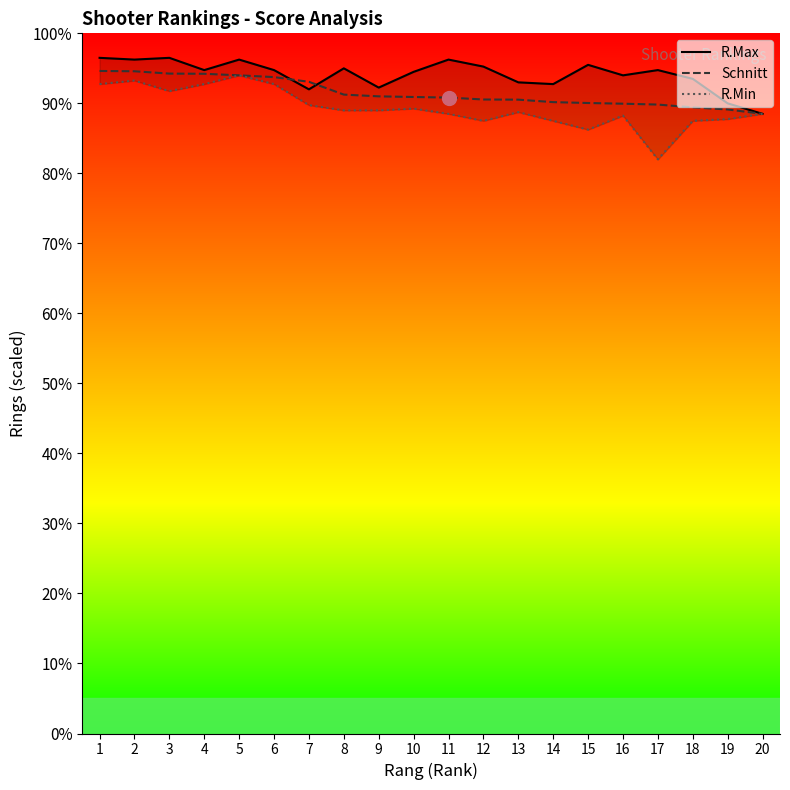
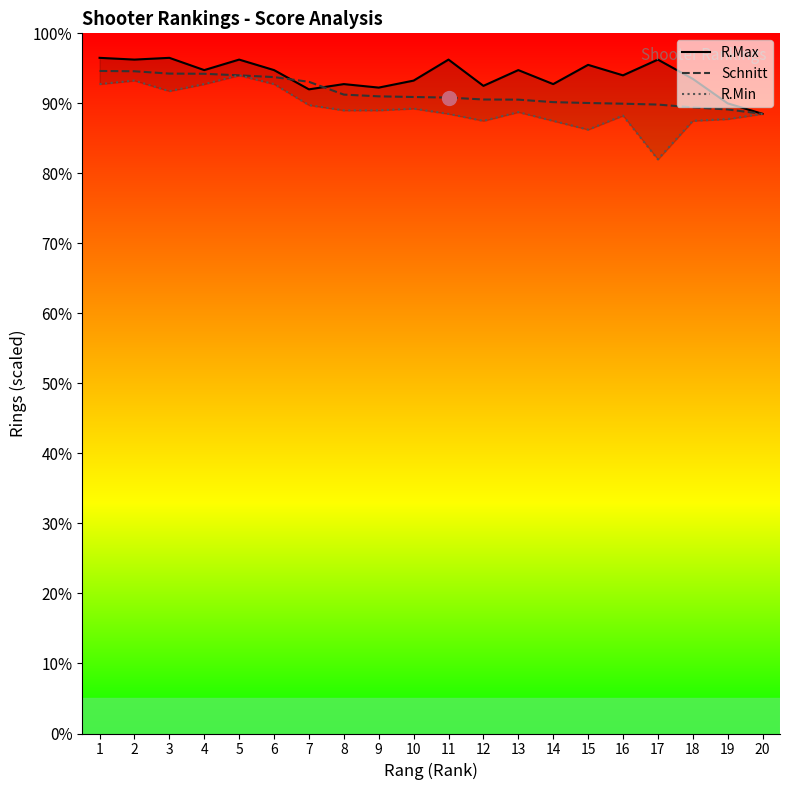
R.Max, 8: 95% -> 93%
R.Max, 10: 95% -> 93%
R.Max, 12: 95% -> 93%
R.Max, 13: 93% -> 95%
R.Max, 17: 95% -> 96%
